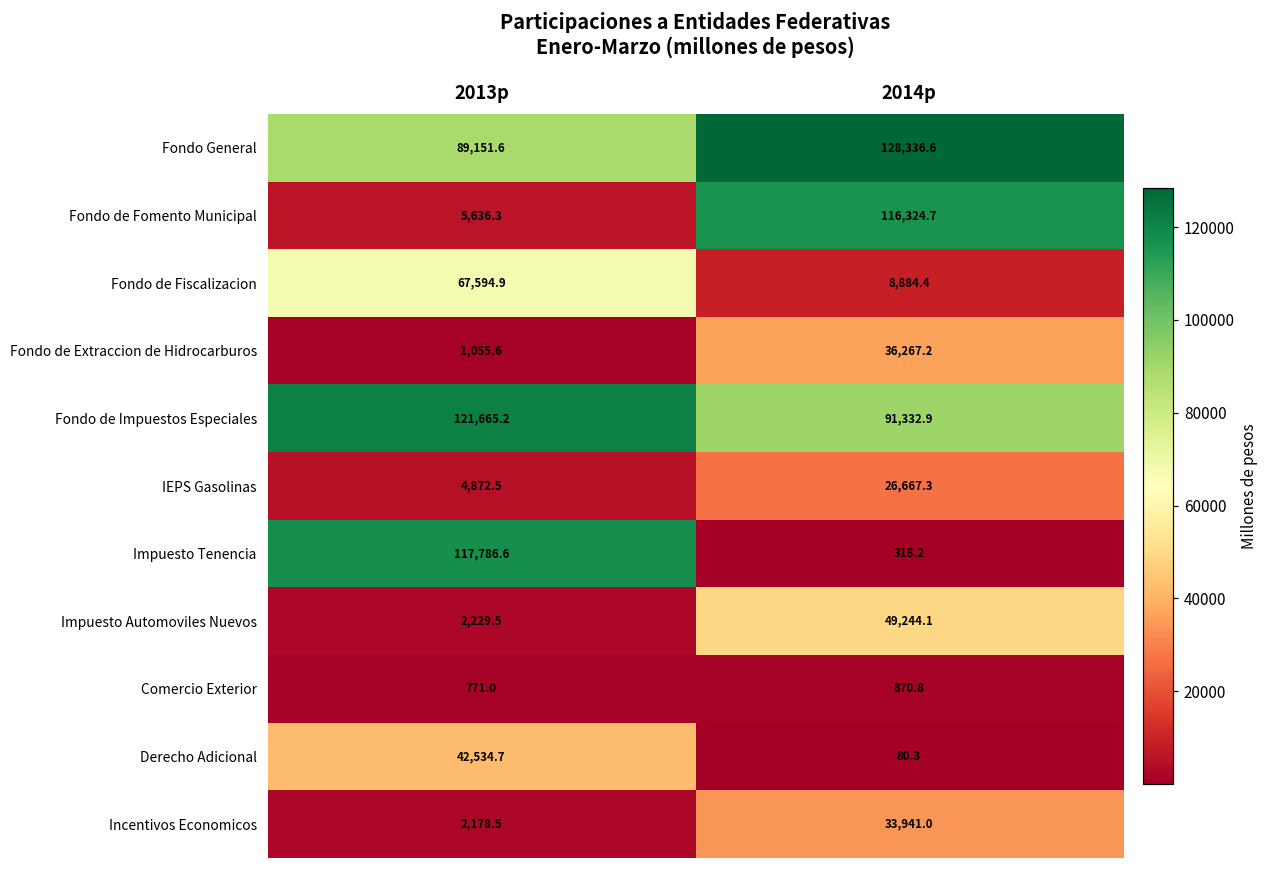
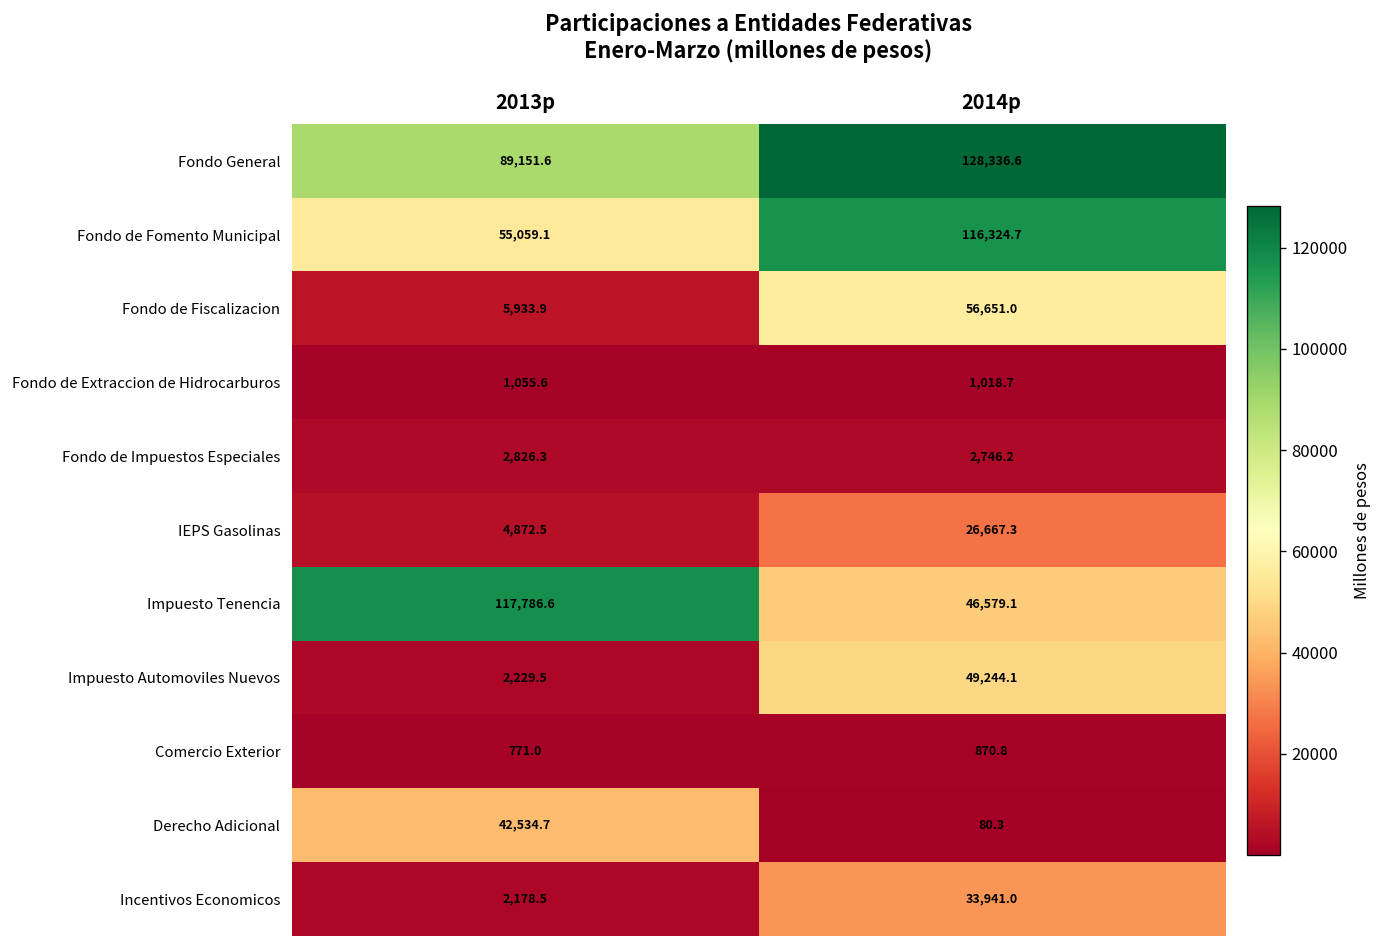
Fondo de Fomento Municipal, 2013p: 5,636.3 -> 55,059.1
Fondo de Fiscalizacion, 2013p: 67,594.9 -> 5,933.9
Fondo de Fiscalizacion, 2014p: 8,884.4 -> 56,651.0
Fondo de Extraccion de Hidrocarburos, 2014p: 36,267.2 -> 1,018.7
Fondo de Impuestos Especiales, 2013p: 121,665.2 -> 2,826.3
Fondo de Impuestos Especiales, 2014p: 91,332.9 -> 2,746.2
Impuesto Tenencia, 2014p: 318.2 -> 46,579.1
